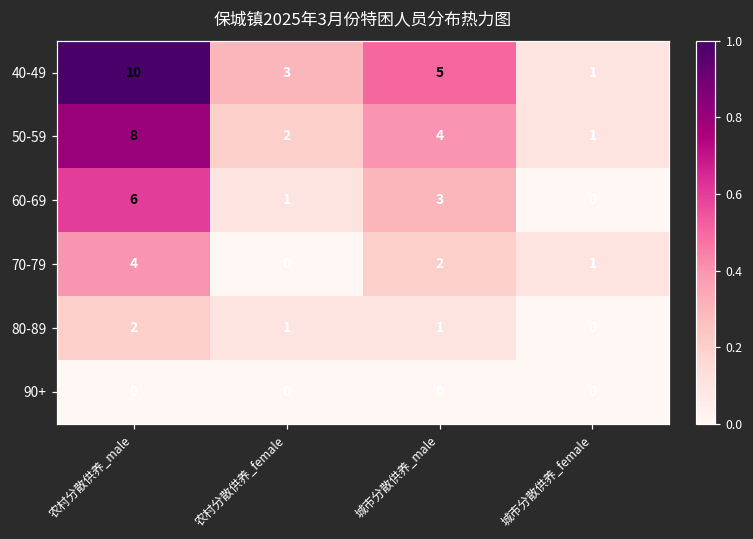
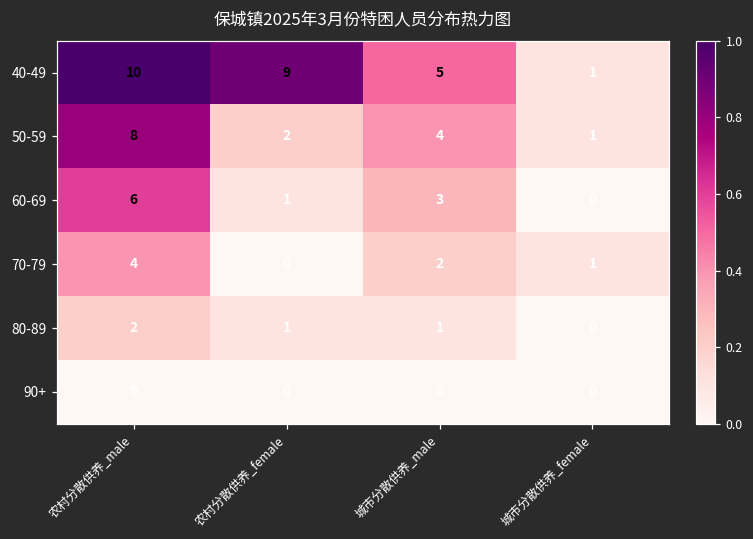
40-49, 农村分散供养_female: 3 -> 9
